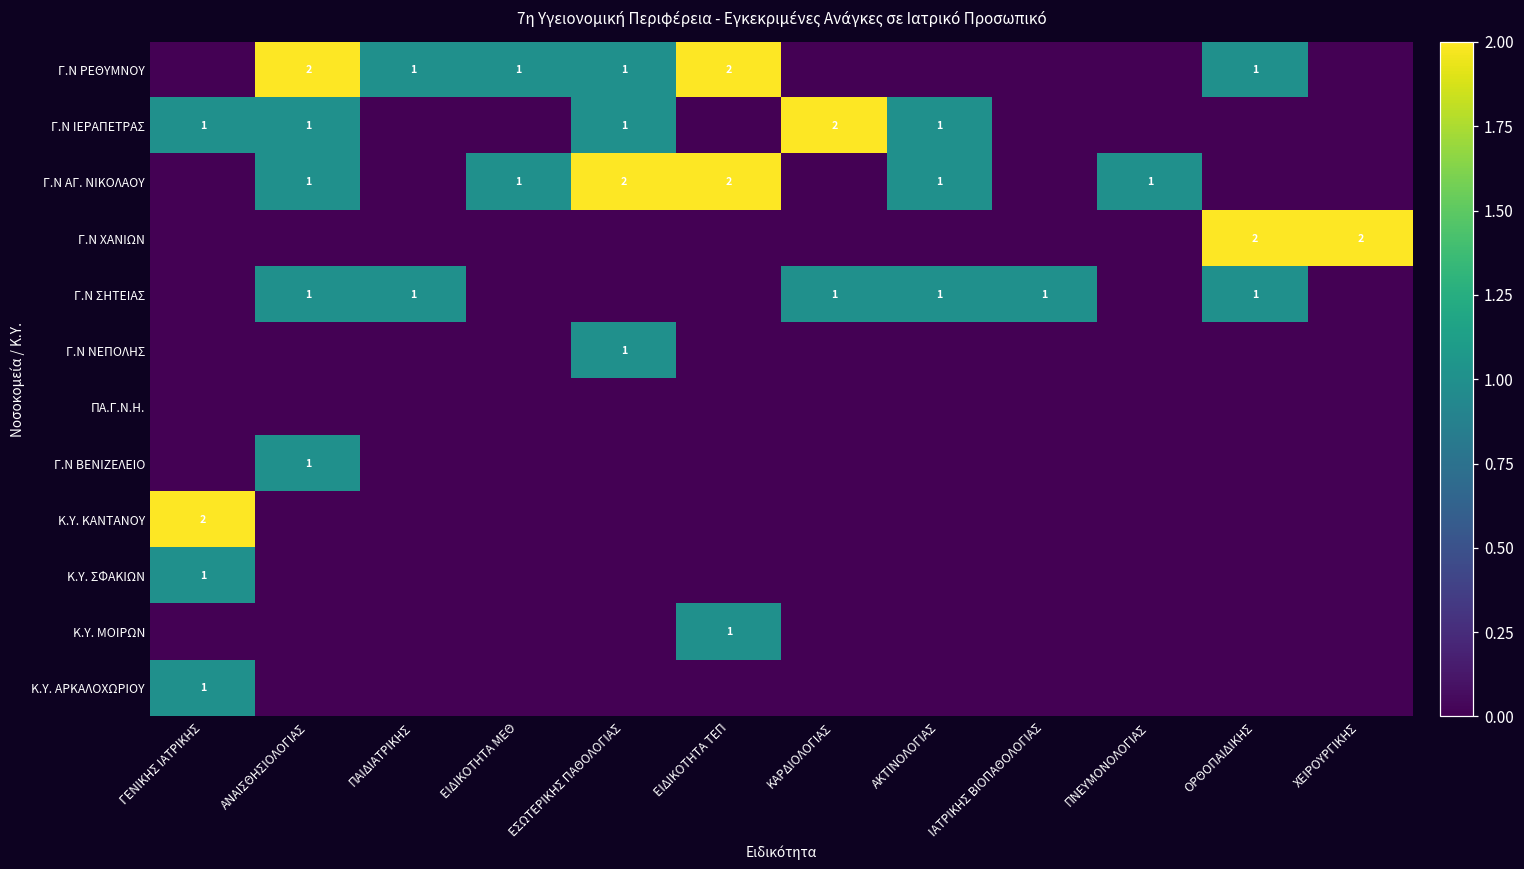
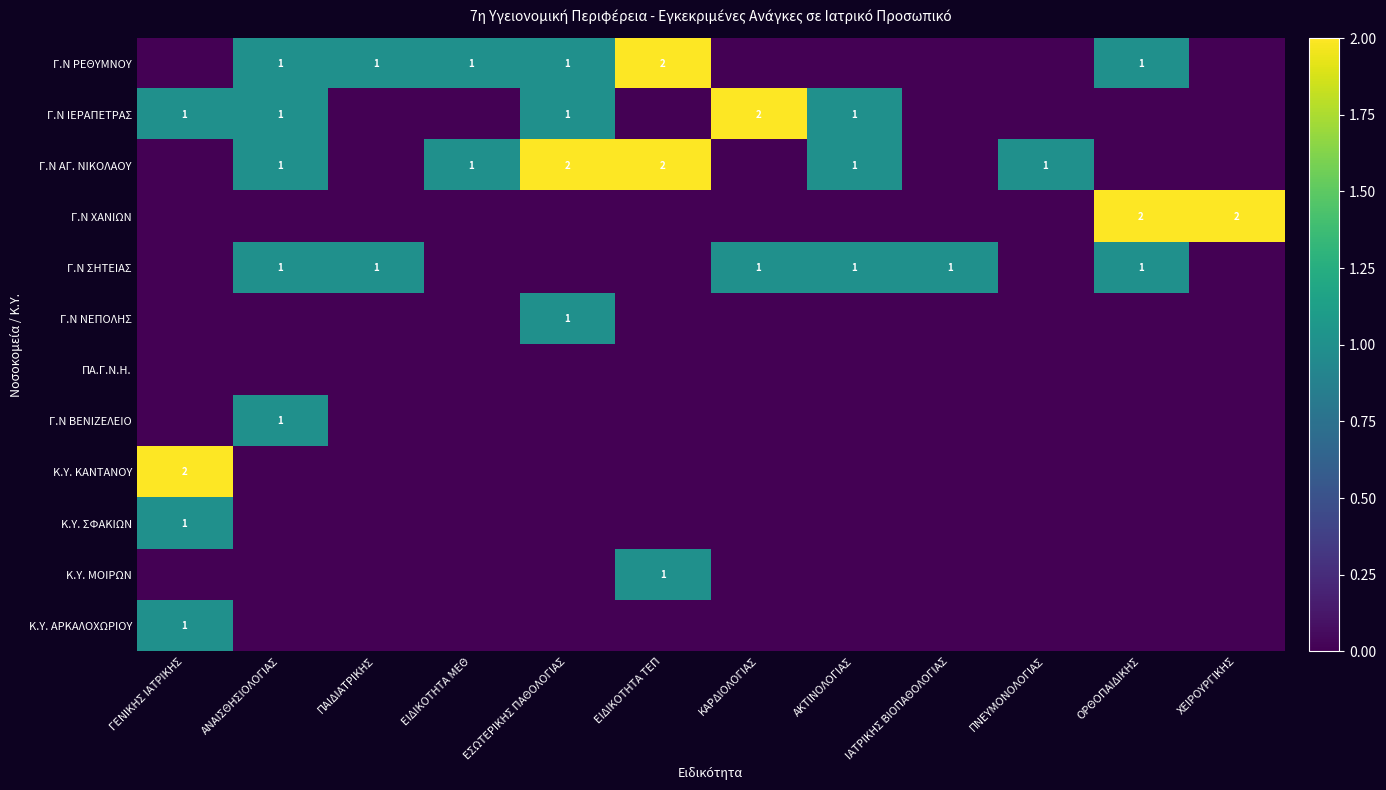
Γ.Ν ΡΕΘΥΜΝΟΥ, ΑΝΑΙΣΘΗΣΙΟΛΟΓΙΑΣ: 2 -> 1
